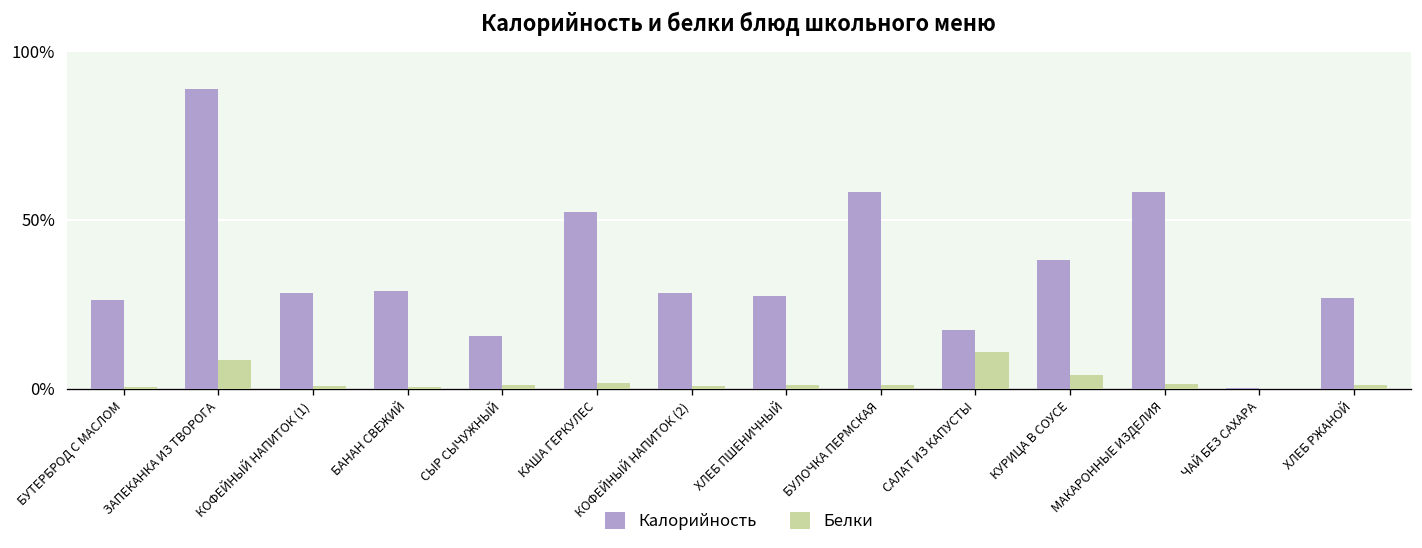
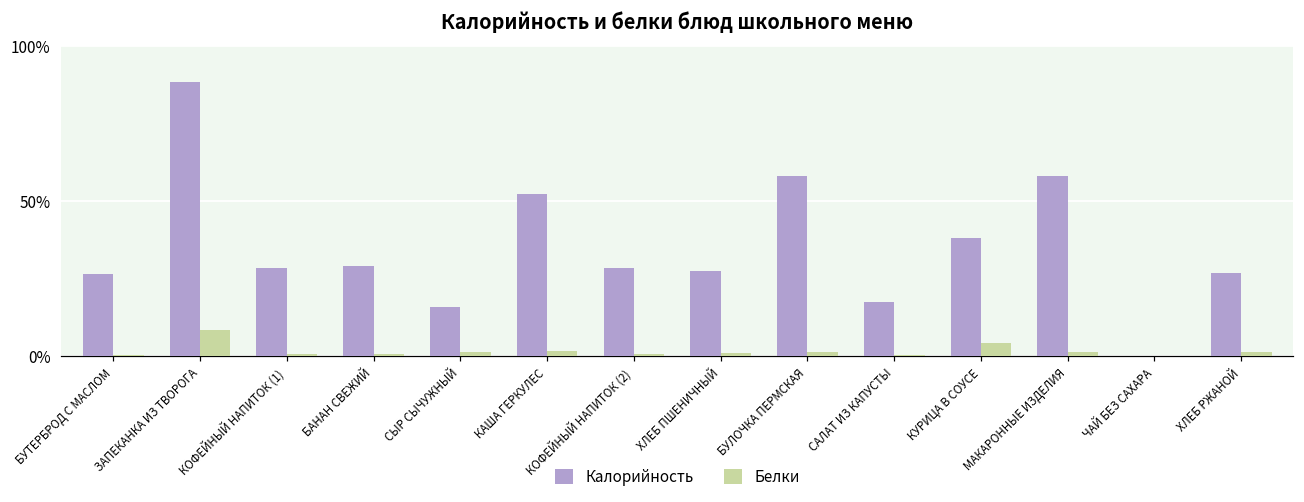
Белки, САЛАТ ИЗ КАПУСТЫ: 11% -> 0%
